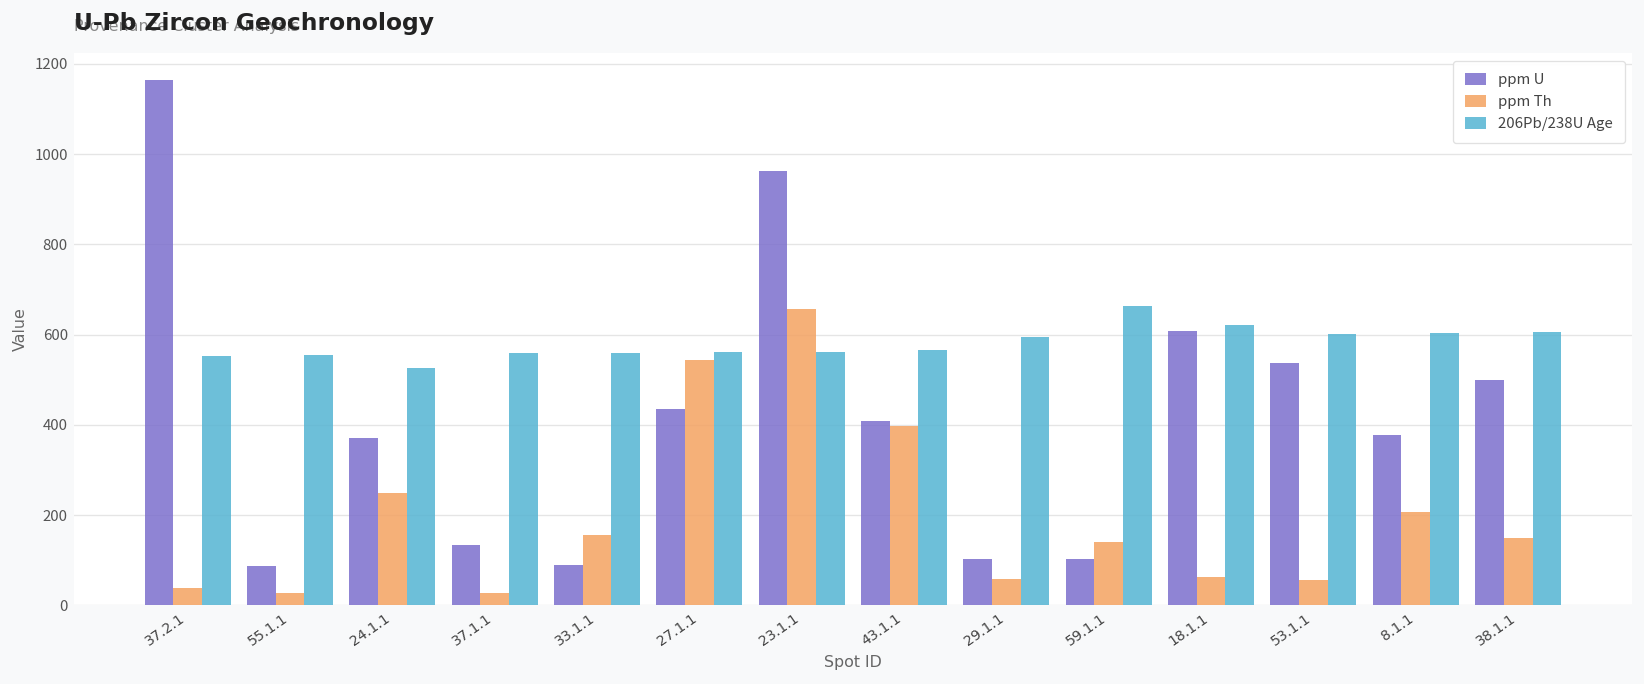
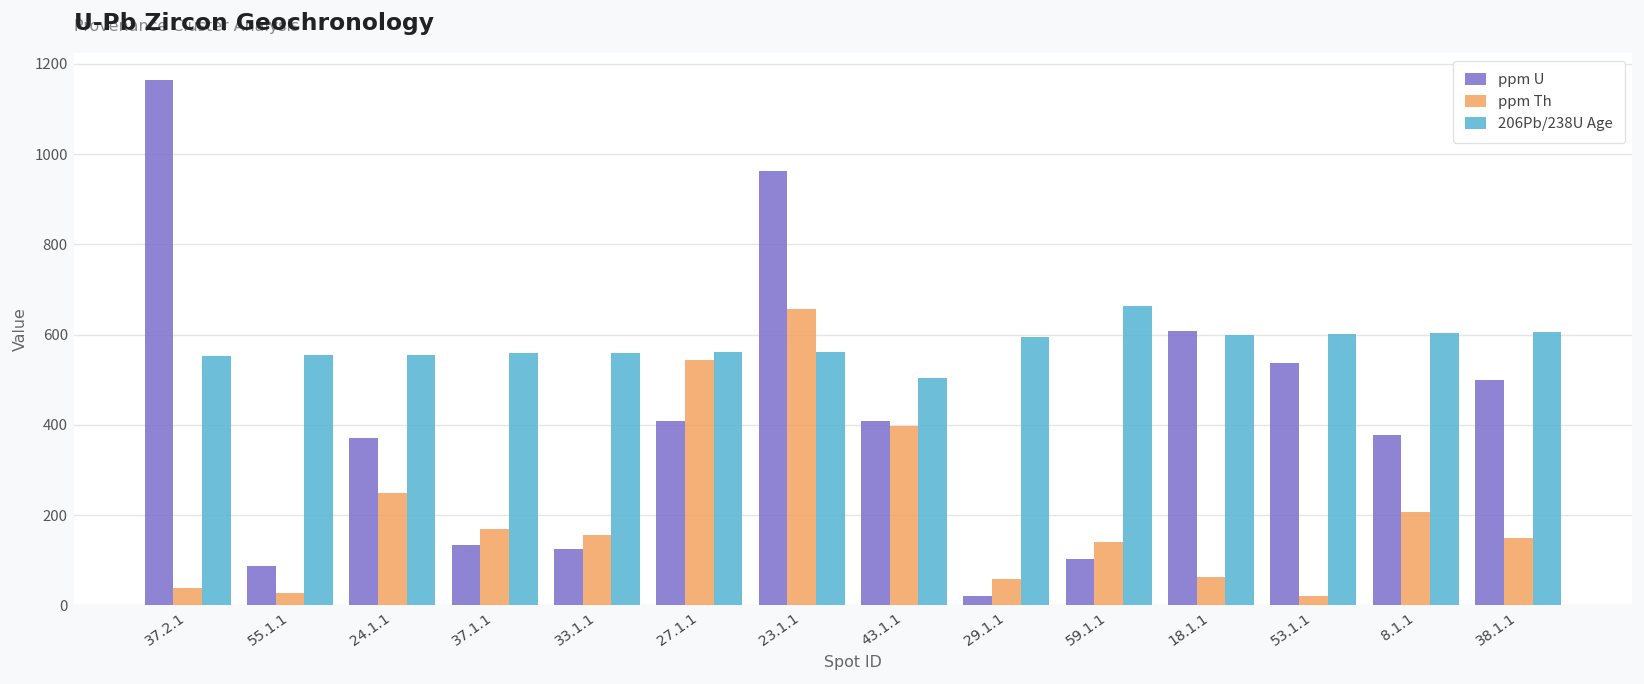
206Pb/238U Age, 24.1.1: 530 -> 560
ppm Th, 37.1.1: 30 -> 170
ppm U, 33.1.1: 90 -> 120
ppm U, 27.1.1: 430 -> 410
206Pb/238U Age, 43.1.1: 570 -> 500
ppm U, 29.1.1: 100 -> 20
206Pb/238U Age, 18.1.1: 620 -> 600
ppm Th, 53.1.1: 60 -> 20
